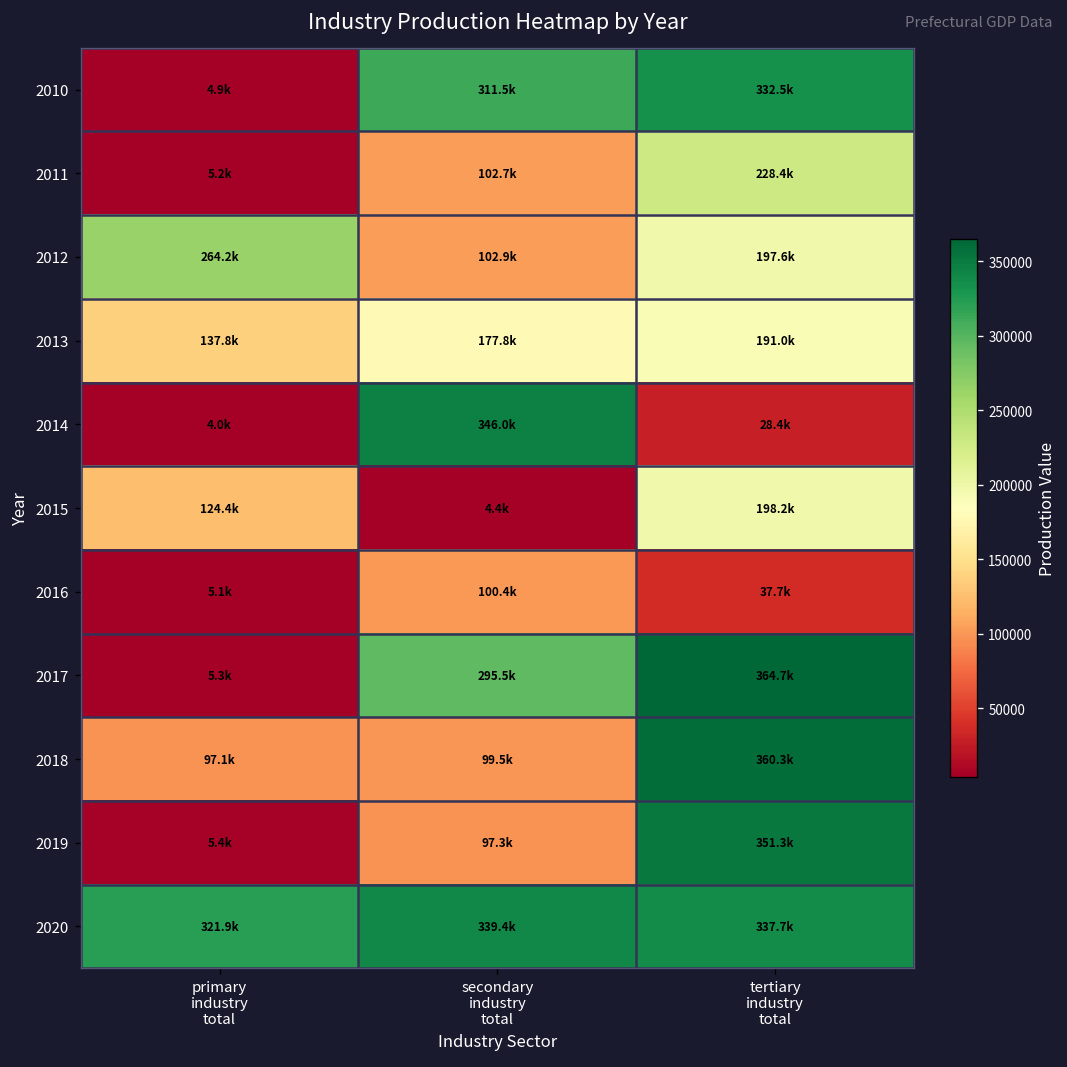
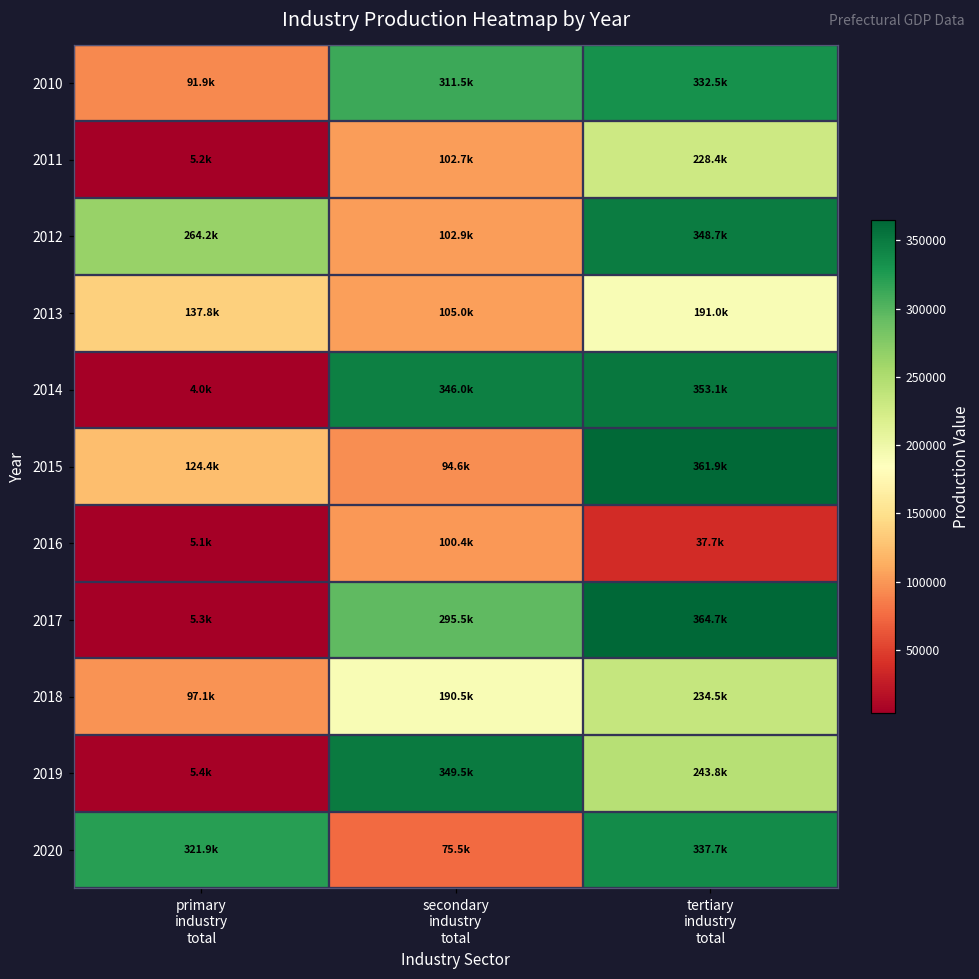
2010, primary industry total: 4.9k -> 91.9k
2012, tertiary industry total: 197.6k -> 348.7k
2013, secondary industry total: 177.8k -> 105.0k
2014, tertiary industry total: 28.4k -> 353.1k
2015, secondary industry total: 4.4k -> 94.6k
2015, tertiary industry total: 198.2k -> 361.9k
2018, secondary industry total: 99.5k -> 190.5k
2018, tertiary industry total: 360.3k -> 234.5k
2019, secondary industry total: 97.3k -> 349.5k
2019, tertiary industry total: 351.3k -> 243.8k
2020, secondary industry total: 339.4k -> 75.5k
